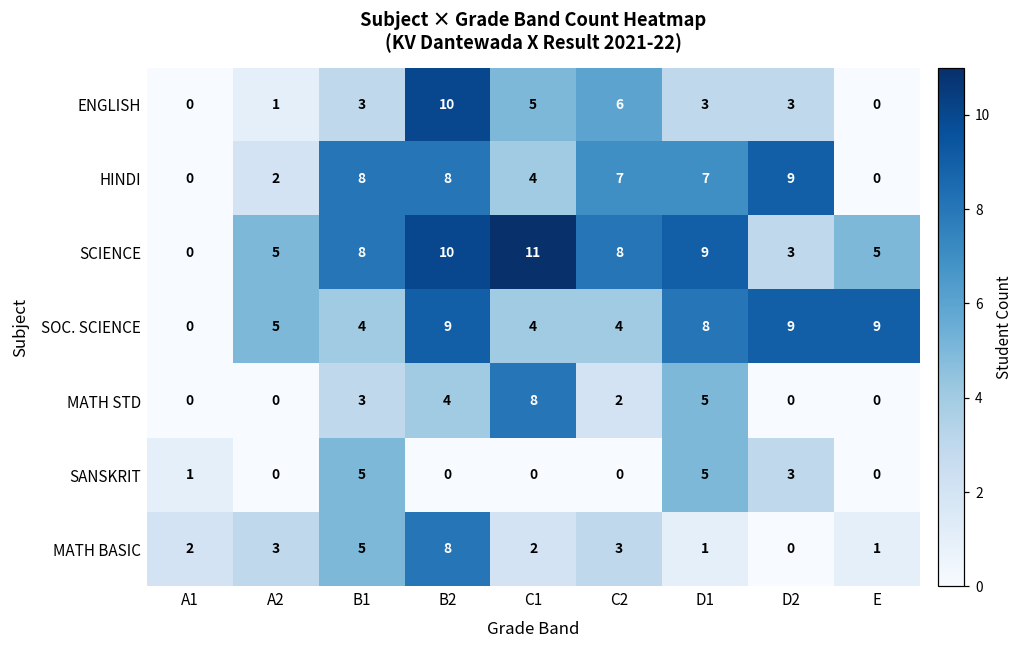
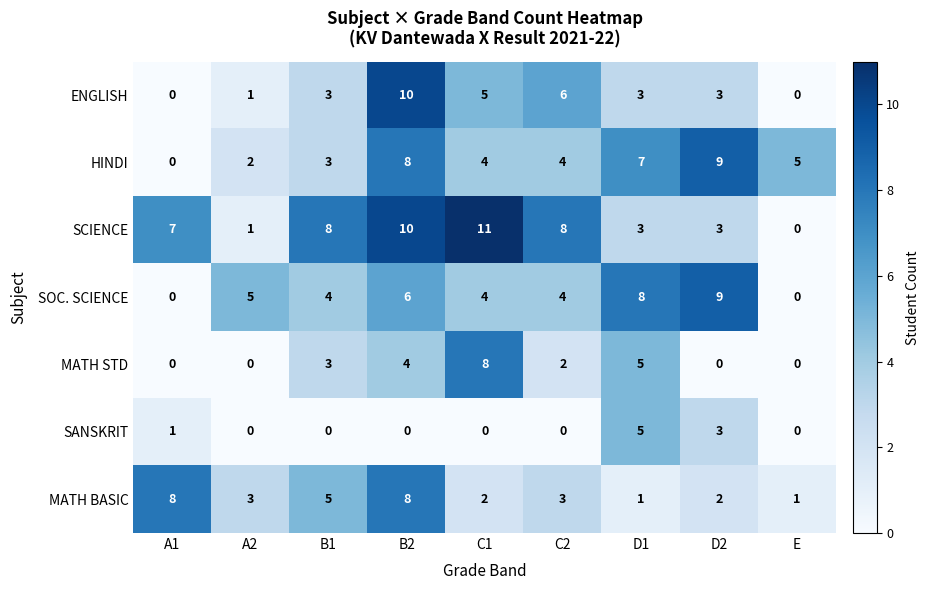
HINDI, B1: 8 -> 3
HINDI, C2: 7 -> 4
HINDI, E: 0 -> 5
SCIENCE, A1: 0 -> 7
SCIENCE, A2: 5 -> 1
SCIENCE, D1: 9 -> 3
SCIENCE, E: 5 -> 0
SOC. SCIENCE, B2: 9 -> 6
SOC. SCIENCE, E: 9 -> 0
SANSKRIT, B1: 5 -> 0
MATH BASIC, A1: 2 -> 8
MATH BASIC, D2: 0 -> 2
